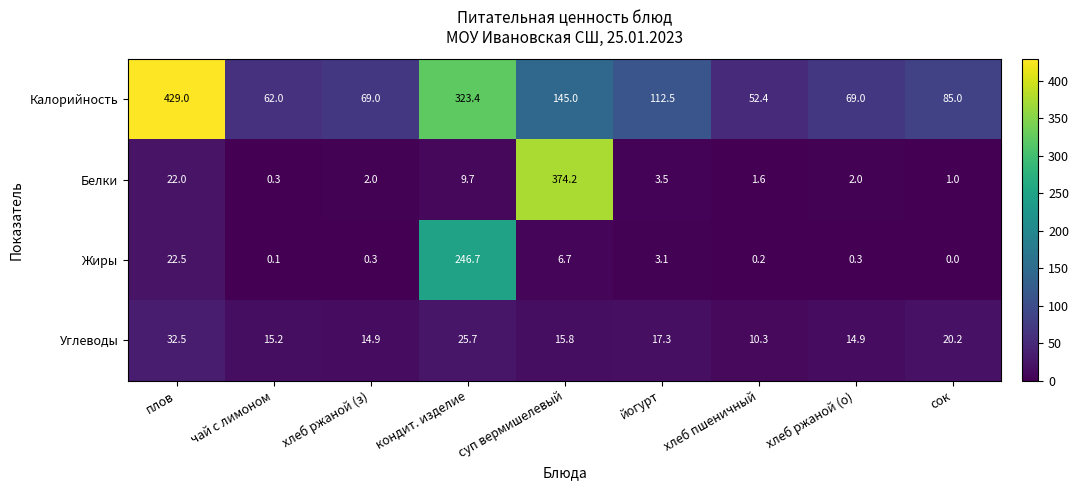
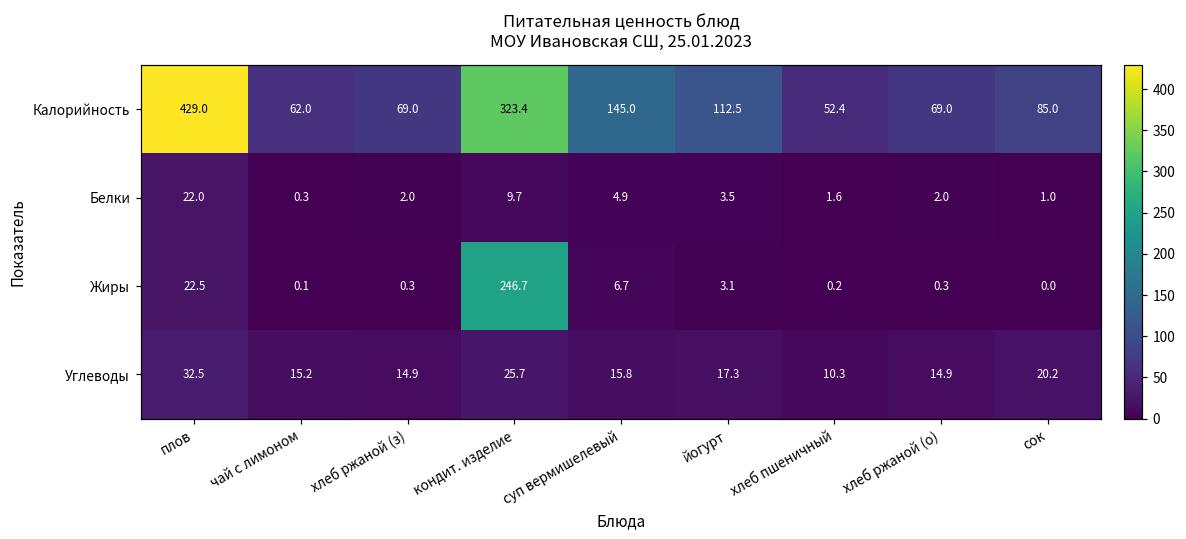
Белки, суп вермишелевый: 374.2 -> 4.9
